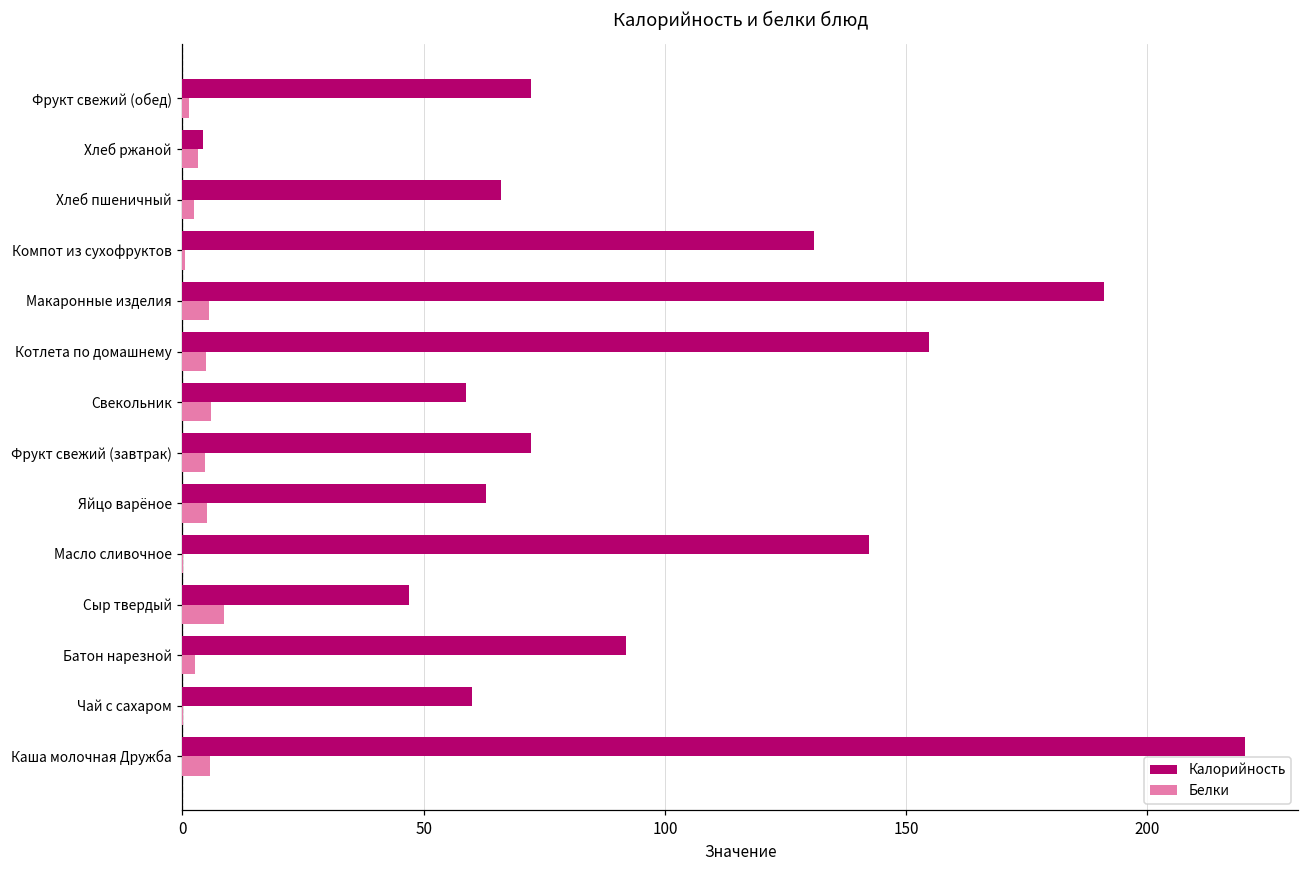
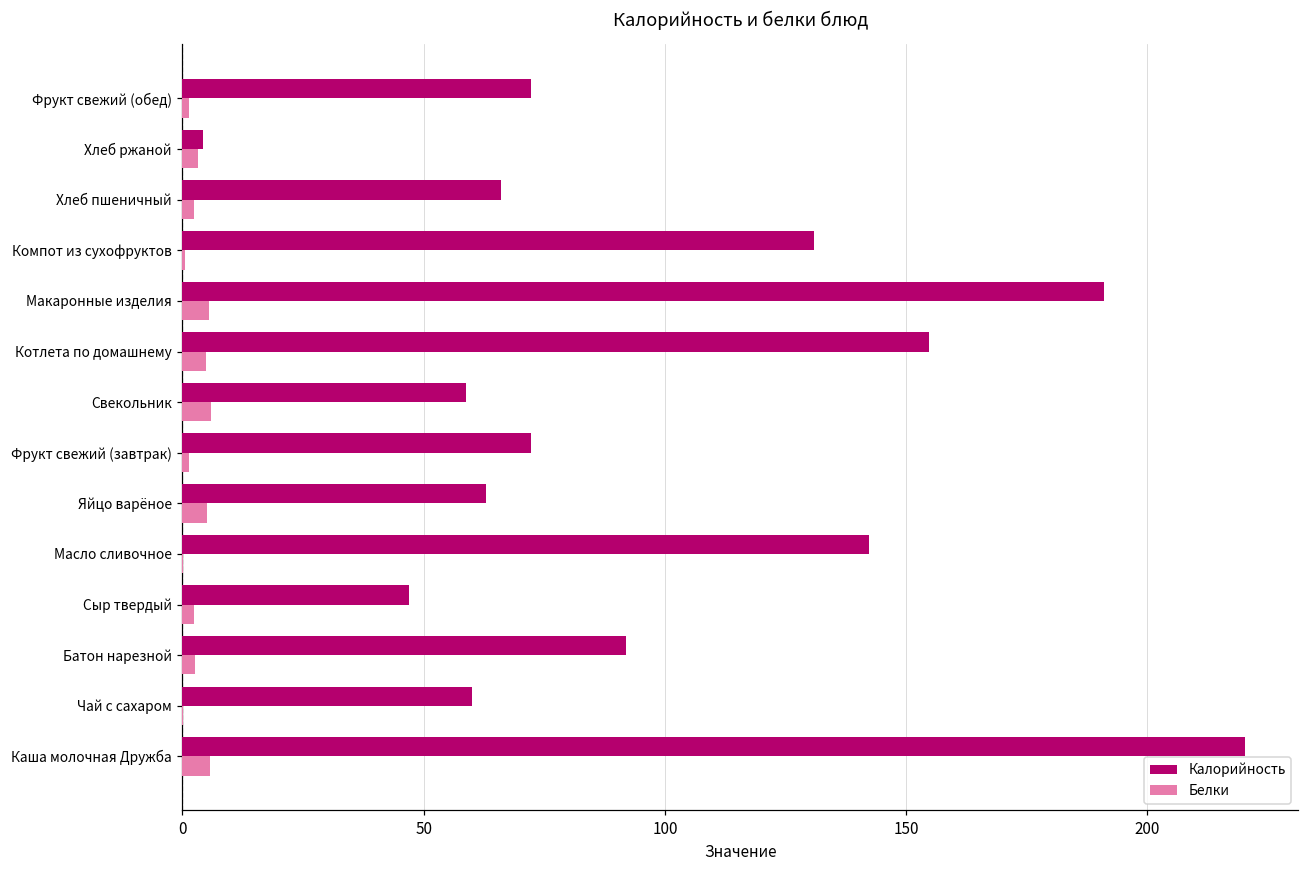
Белки, Фрукт свежий (завтрак): 5 -> 1
Белки, Сыр твердый: 9 -> 2
